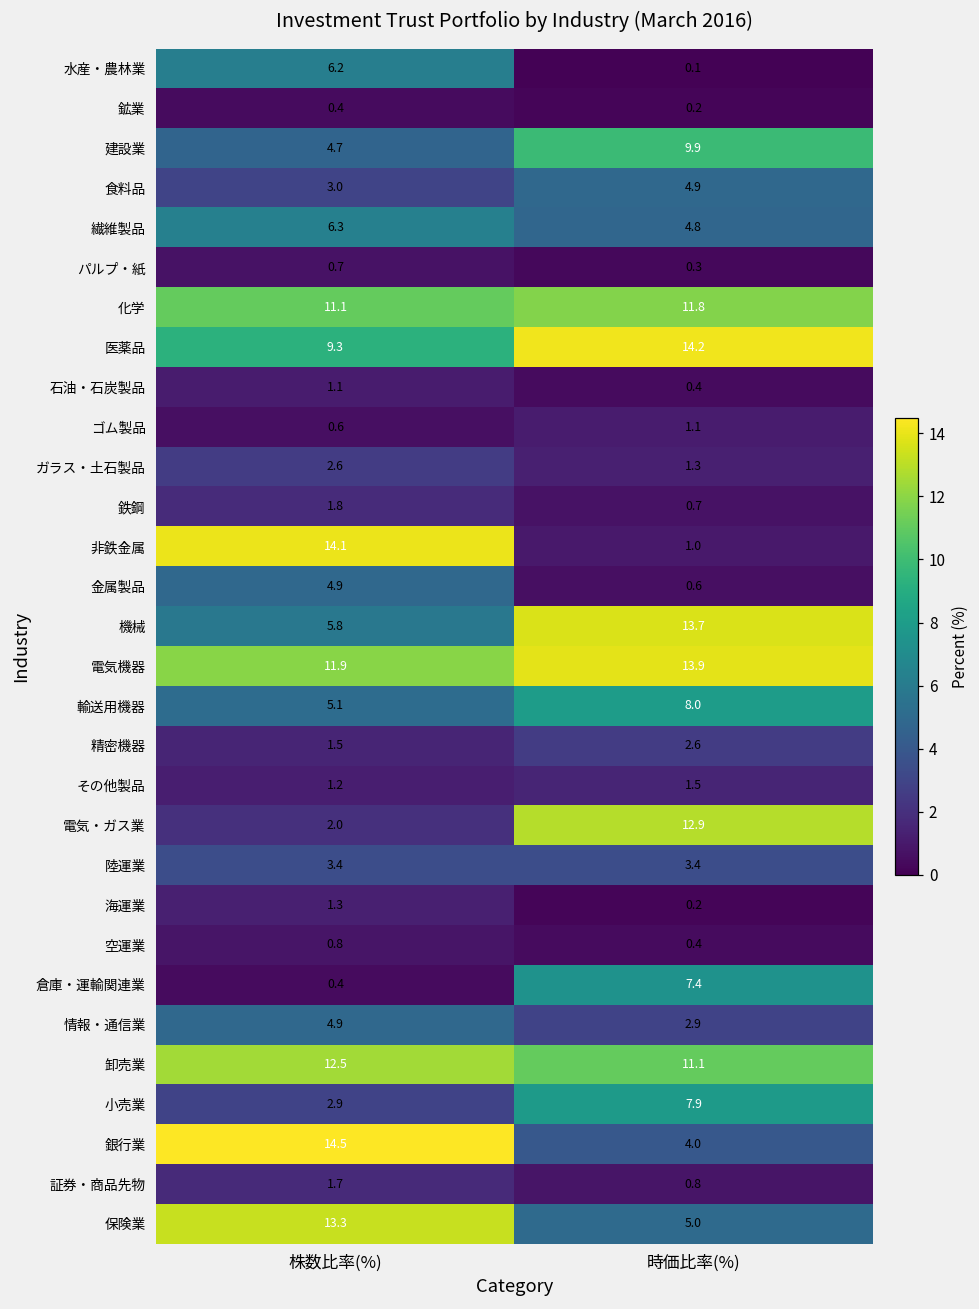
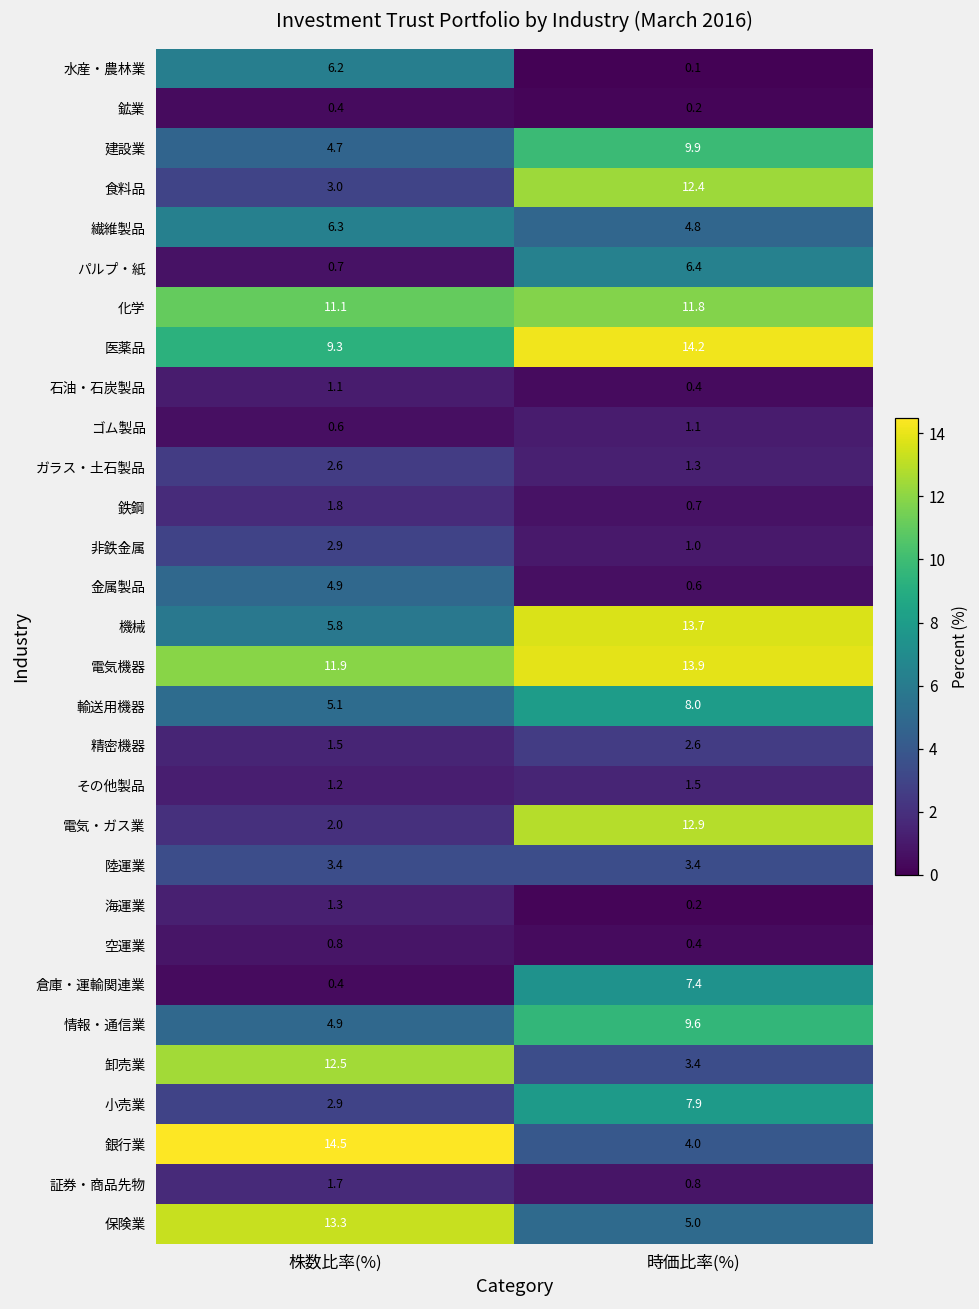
食料品, 時価比率(%): 4.9 -> 12.4
パルプ・紙, 時価比率(%): 0.3 -> 6.4
非鉄金属, 株数比率(%): 14.1 -> 2.9
情報・通信業, 時価比率(%): 2.9 -> 9.6
卸売業, 時価比率(%): 11.1 -> 3.4
